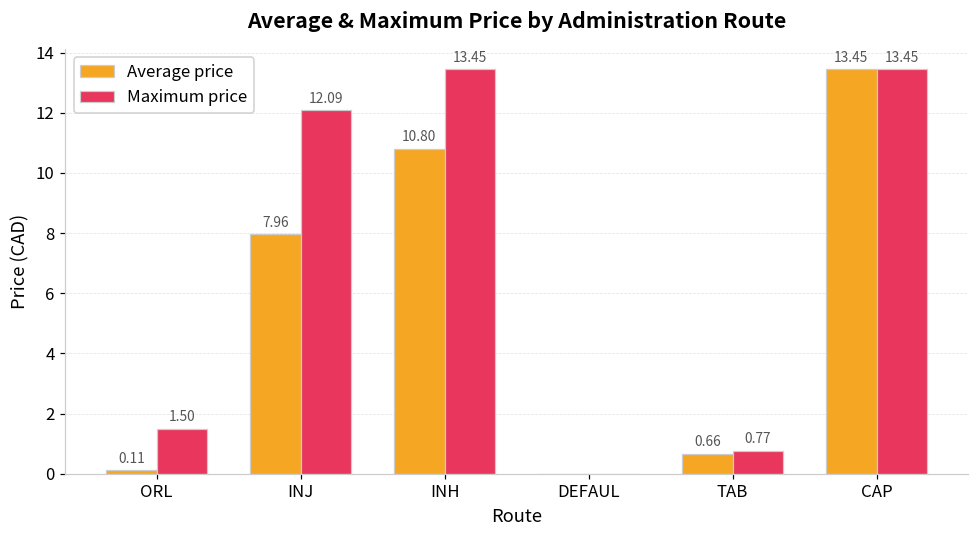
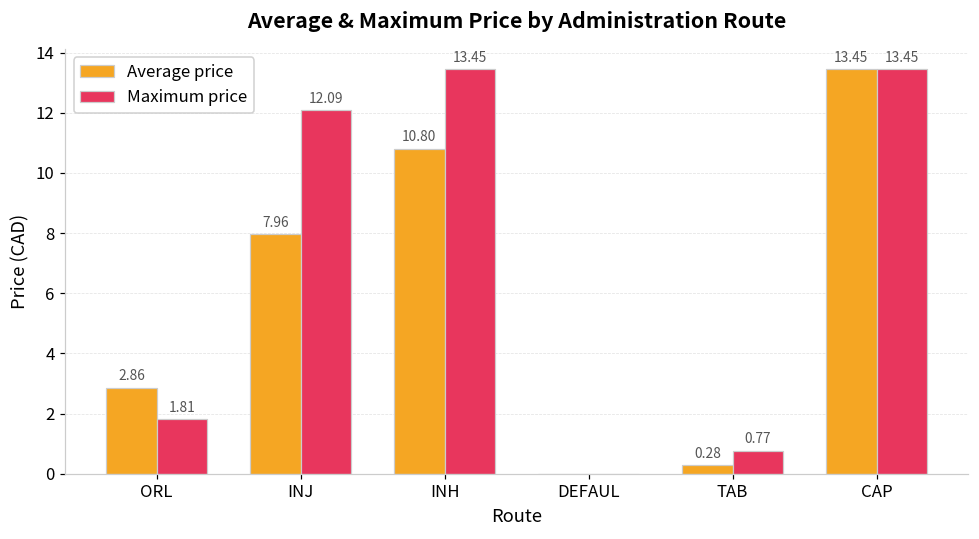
Average price, ORL: 0.11 -> 2.86
Maximum price, ORL: 1.50 -> 1.81
Average price, TAB: 0.66 -> 0.28
